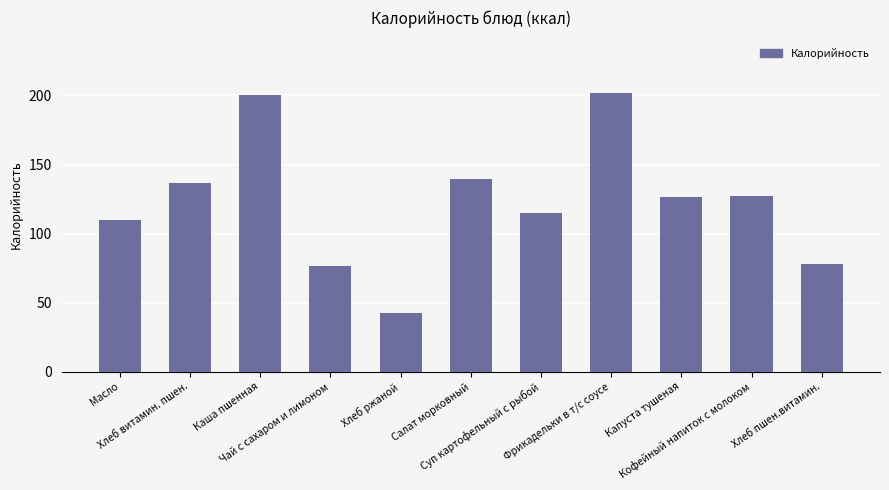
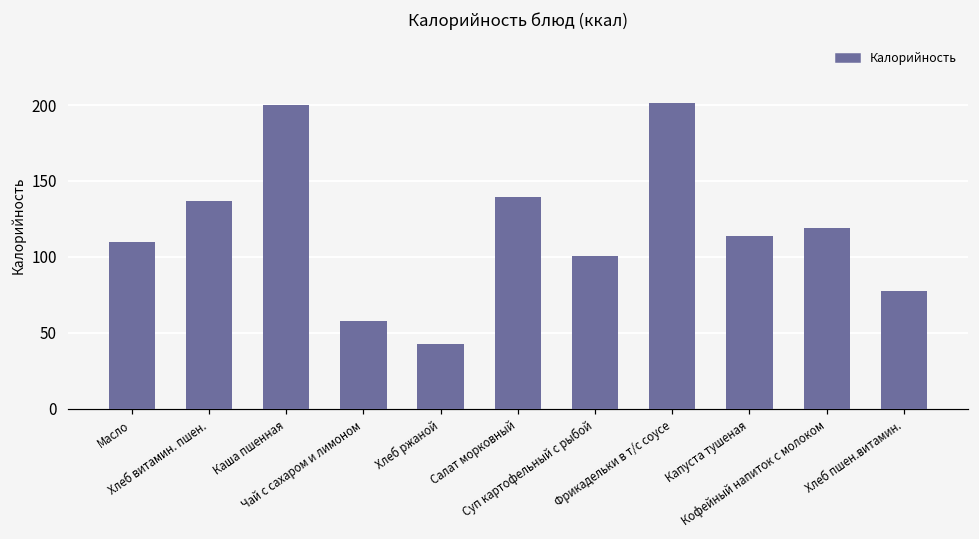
Чай с сахаром и лимоном: 76 -> 58
Суп картофельный с рыбой: 115 -> 101
Капуста тушеная: 127 -> 114
Кофейный напиток с молоком: 128 -> 119
